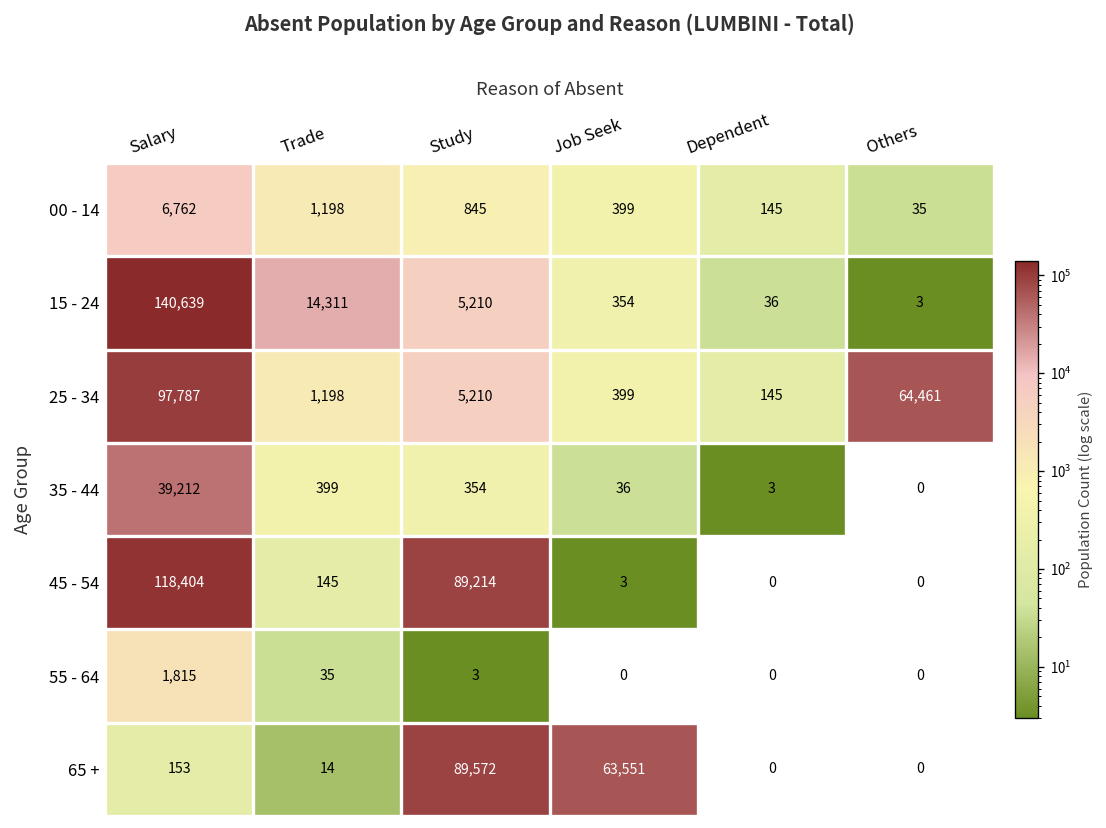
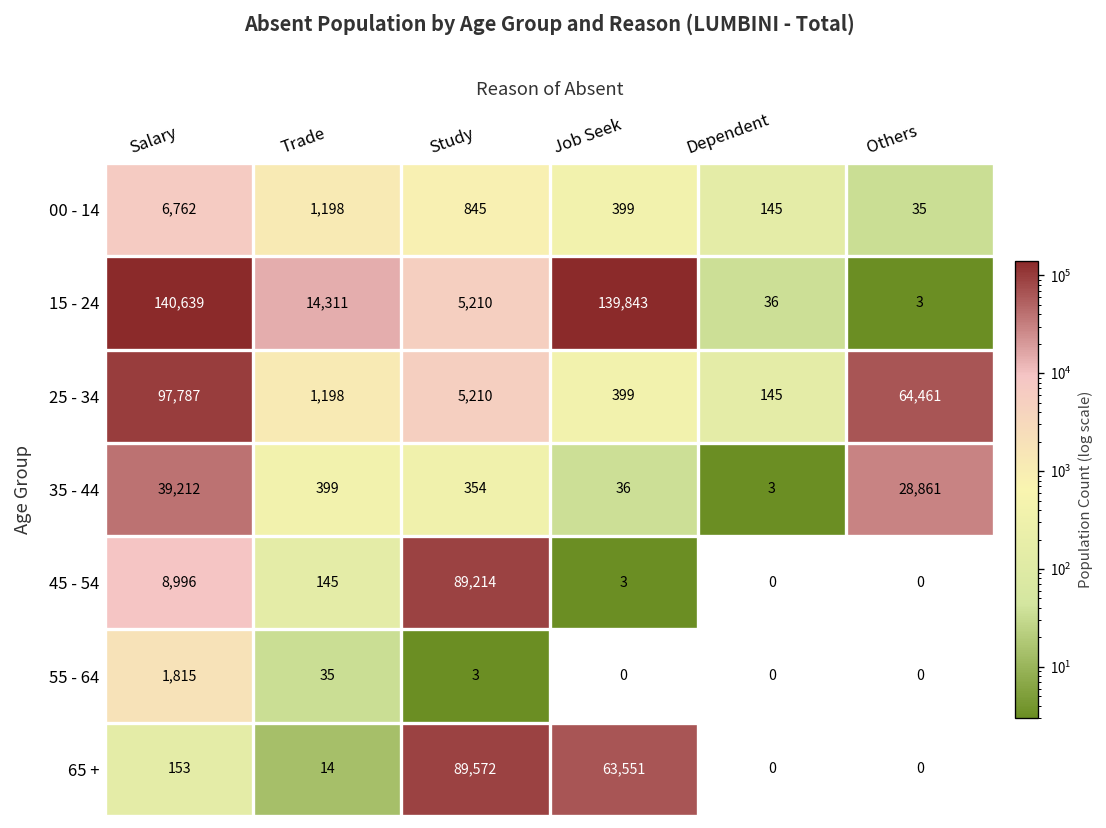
15 - 24, Job Seek: 354 -> 139,843
35 - 44, Others: 0 -> 28,861
45 - 54, Salary: 118,404 -> 8,996
